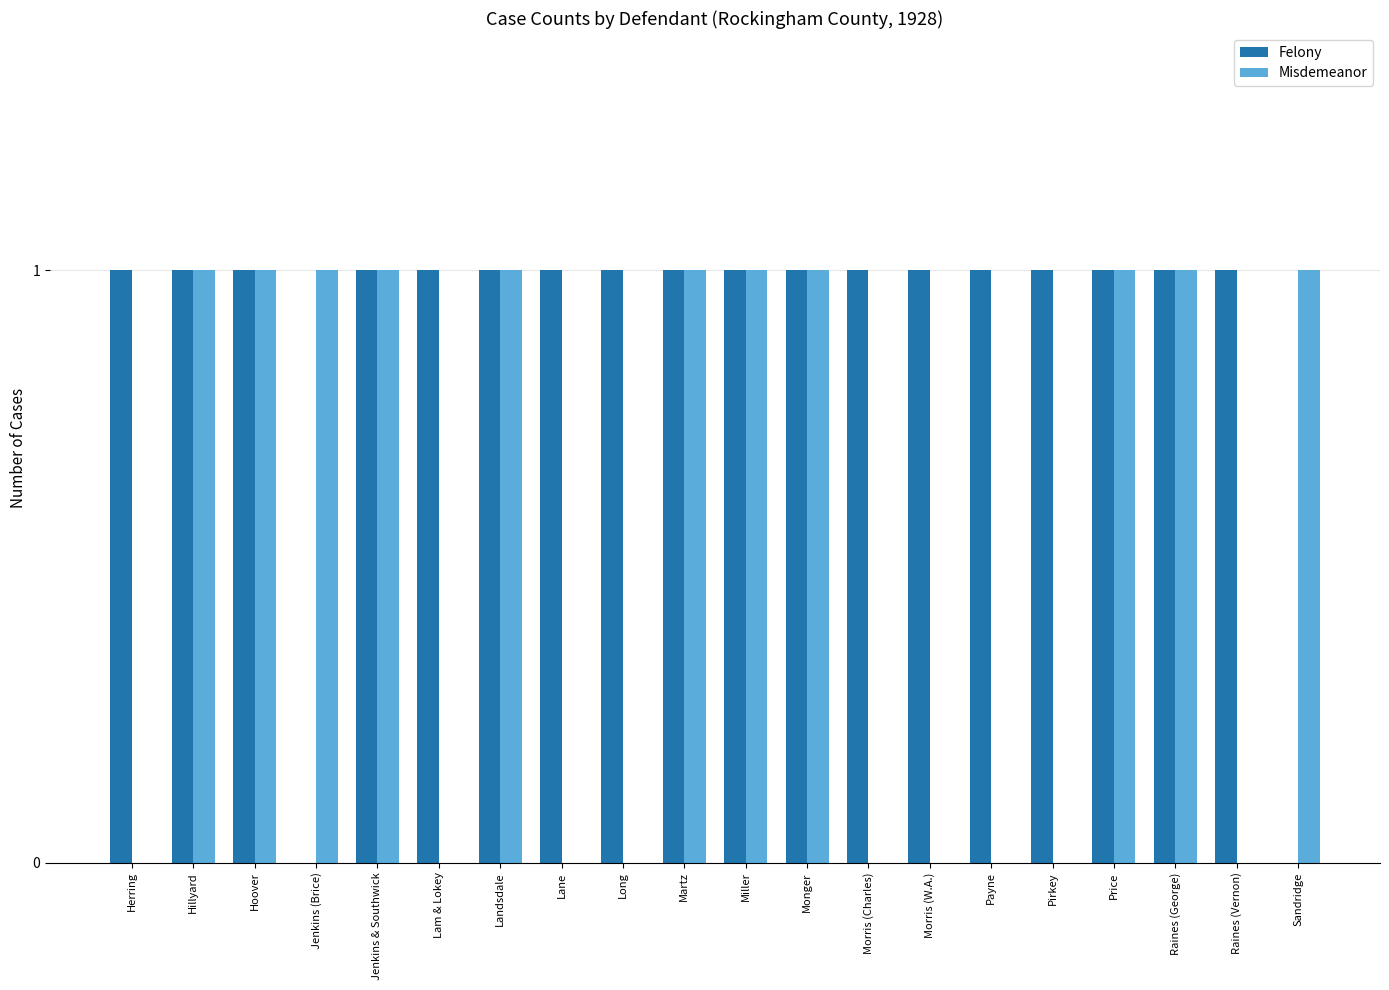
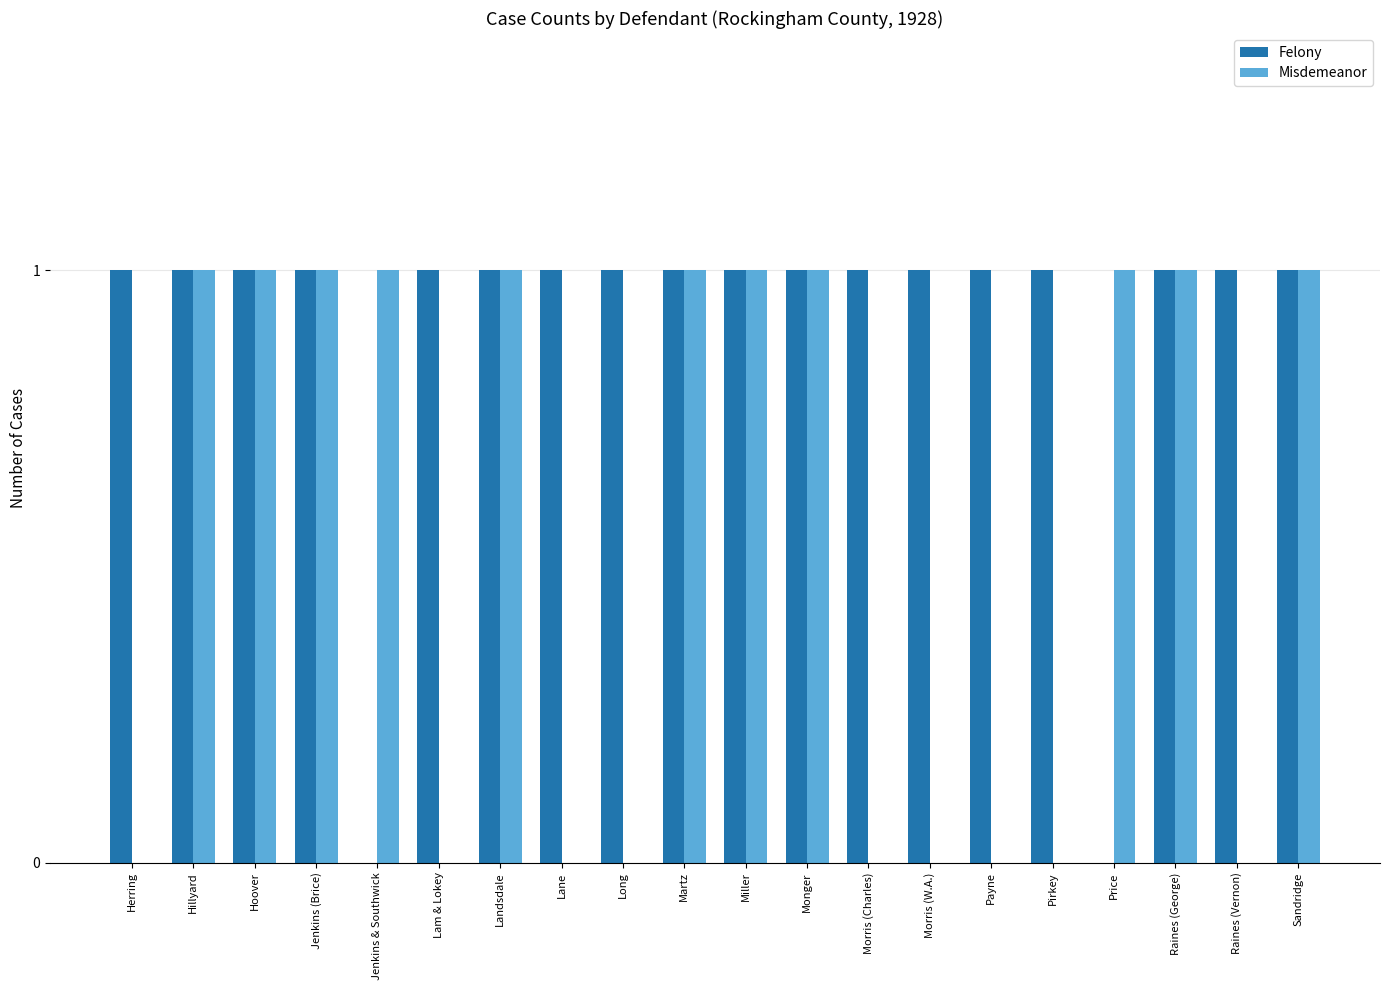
Felony, Jenkins (Brice): 0 -> 1
Felony, Jenkins & Southwick: 1 -> 0
Felony, Price: 1 -> 0
Felony, Sandridge: 0 -> 1
